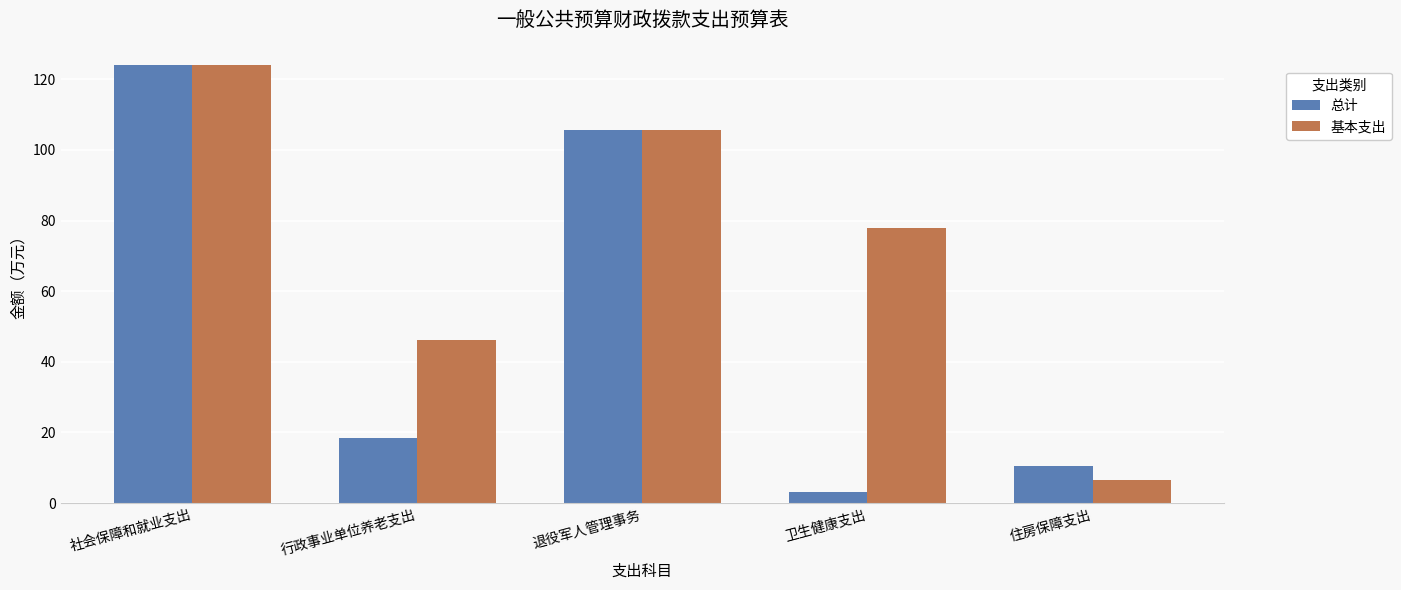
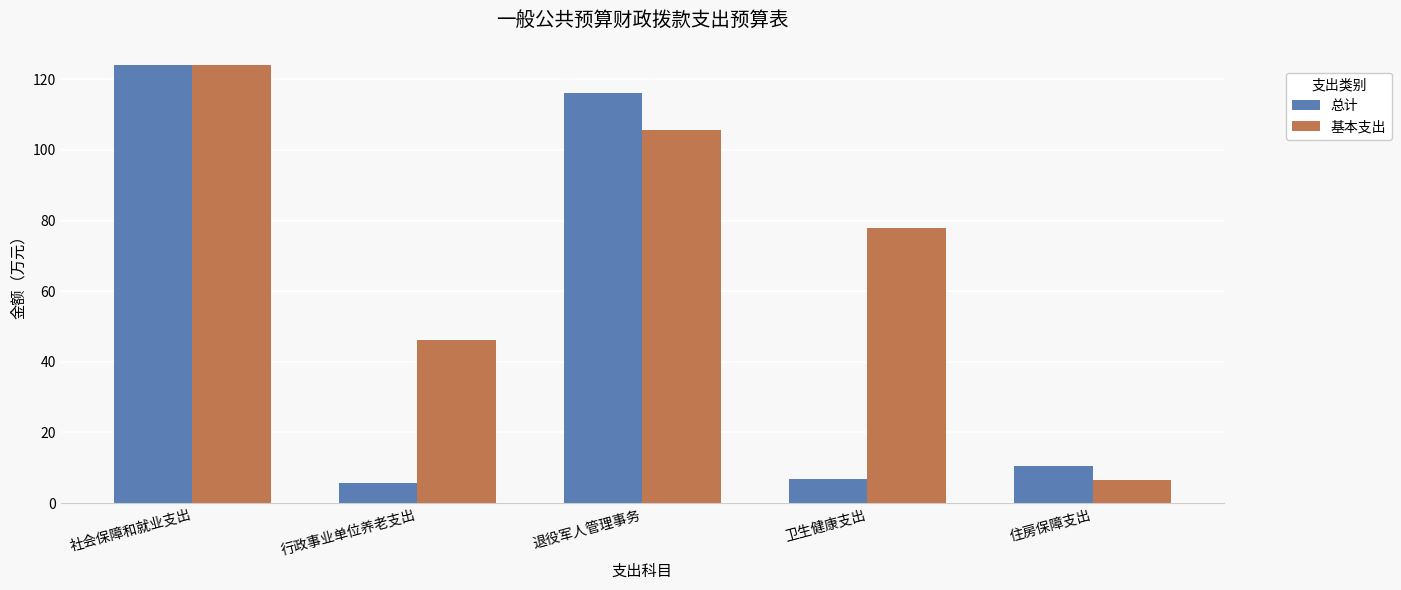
总计, 行政事业单位养老支出: 18 -> 6
总计, 退役军人管理事务: 106 -> 116
总计, 卫生健康支出: 3 -> 7
